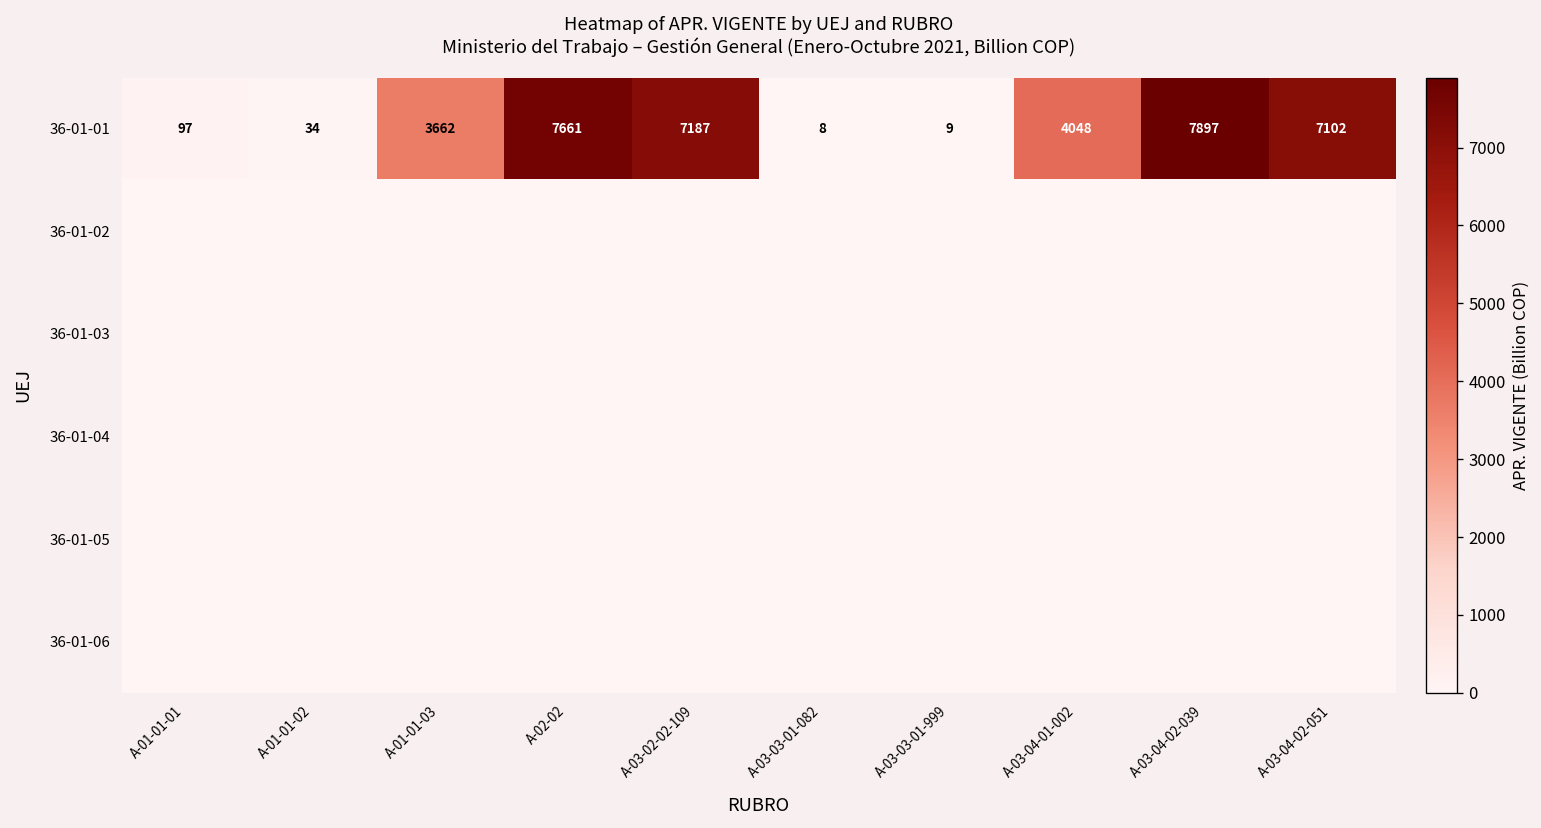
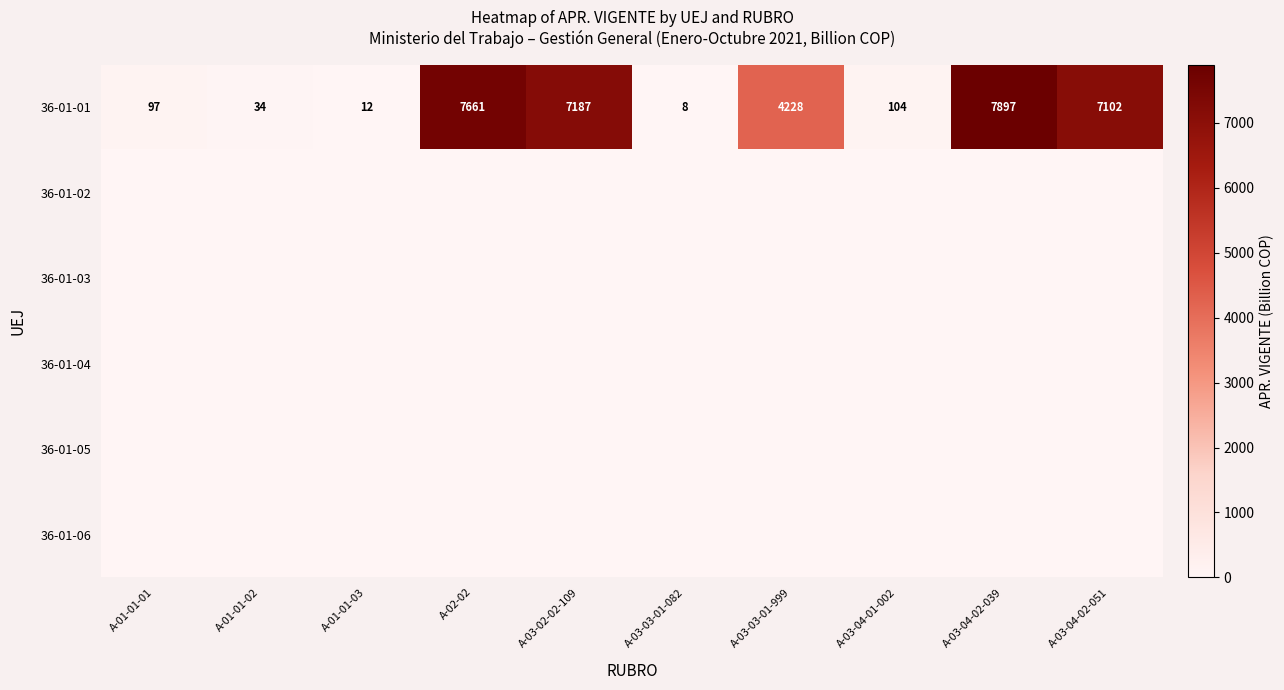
36-01-01, A-01-01-03: 3662 -> 12
36-01-01, A-03-03-01-999: 9 -> 4228
36-01-01, A-03-04-01-002: 4048 -> 104
